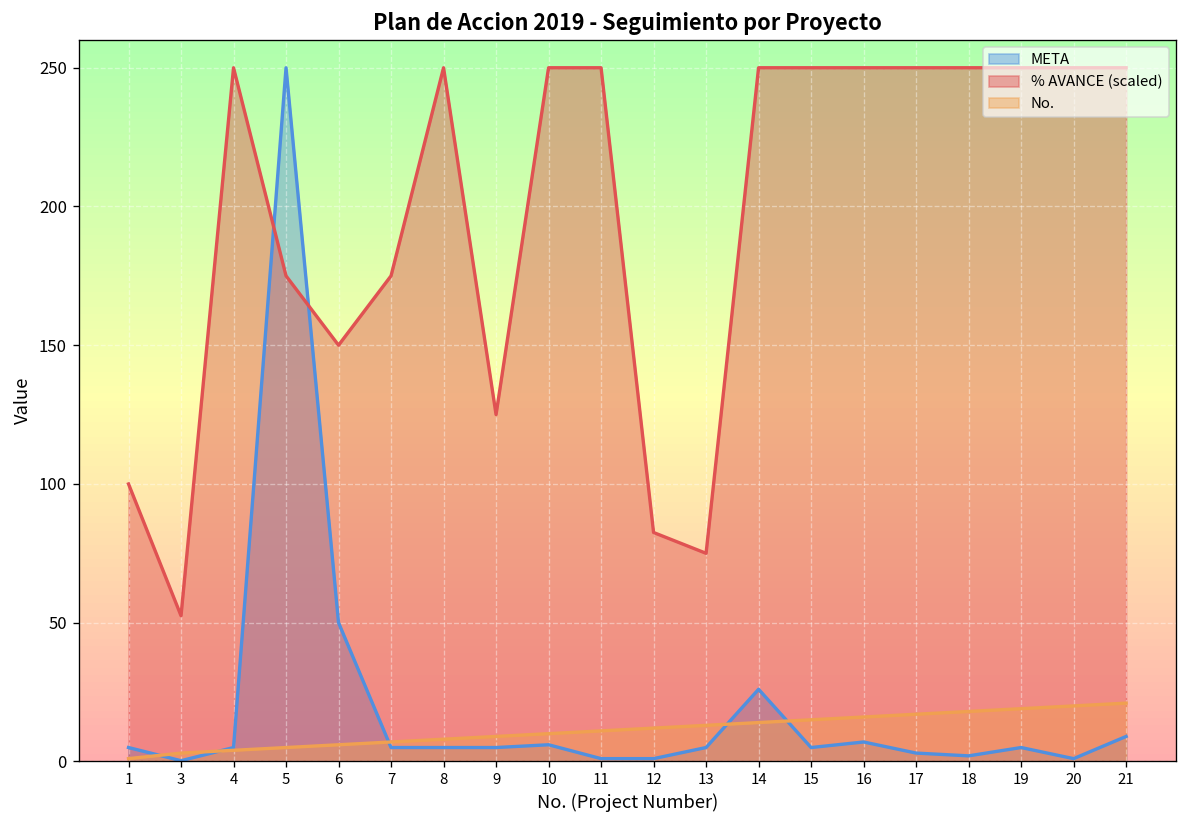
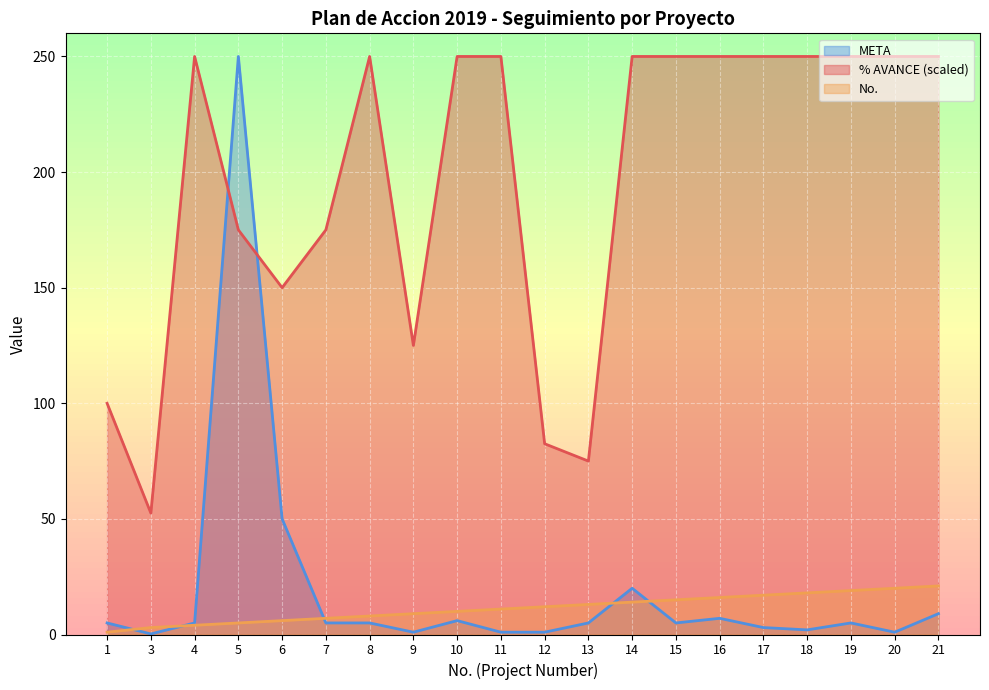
META, 9: 5 -> 1
META, 14: 26 -> 20
